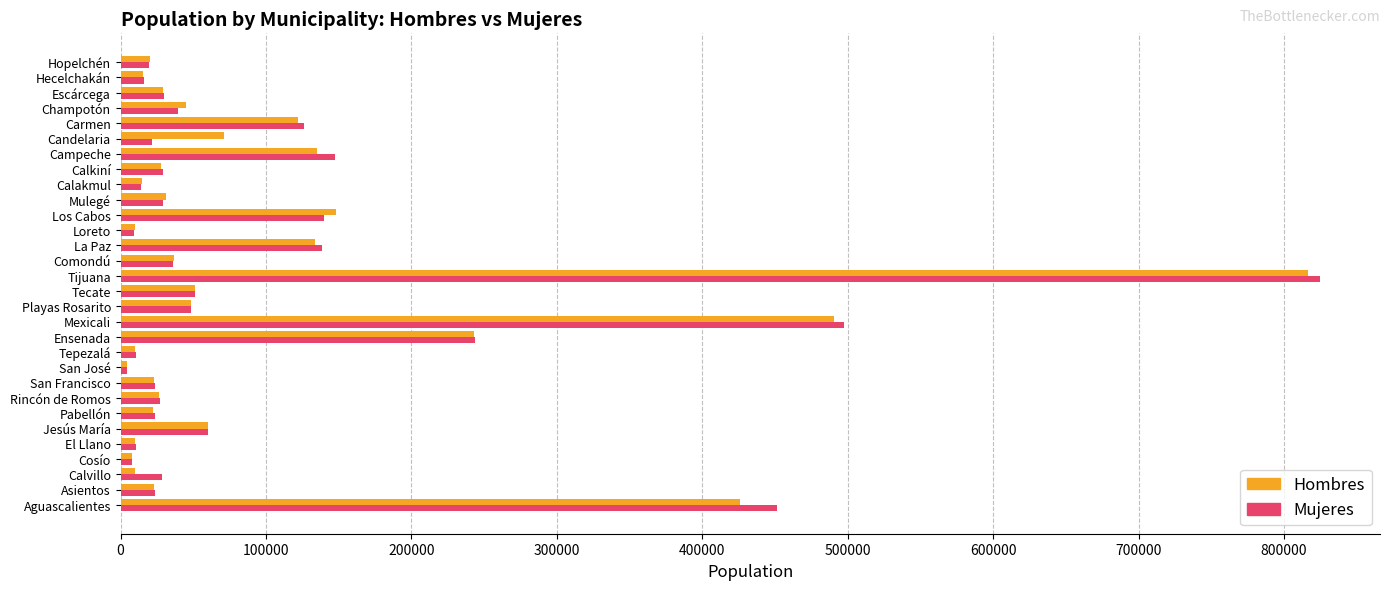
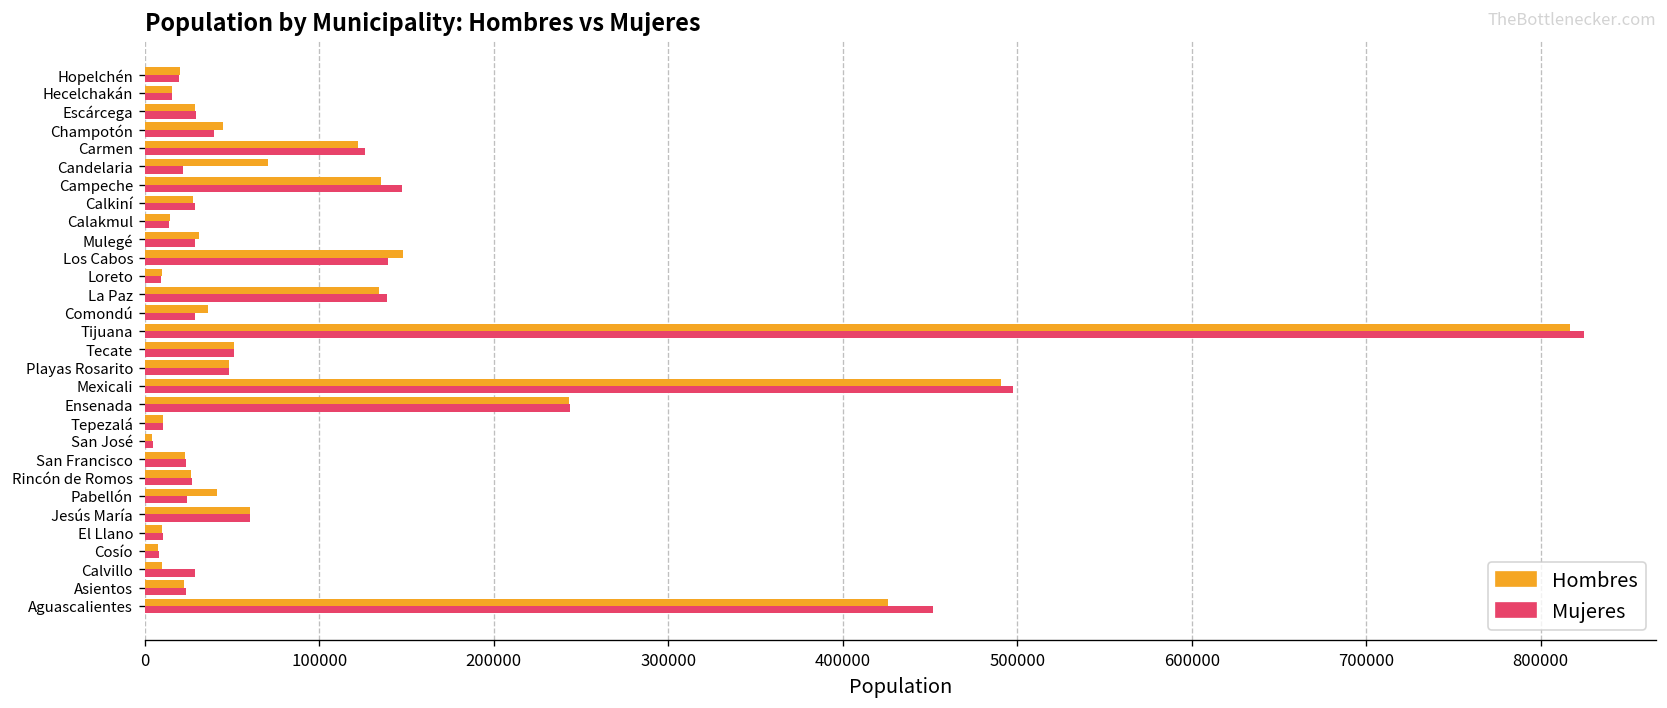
Mujeres, Comondú: 36000 -> 29000
Hombres, Pabellón: 22000 -> 41000
